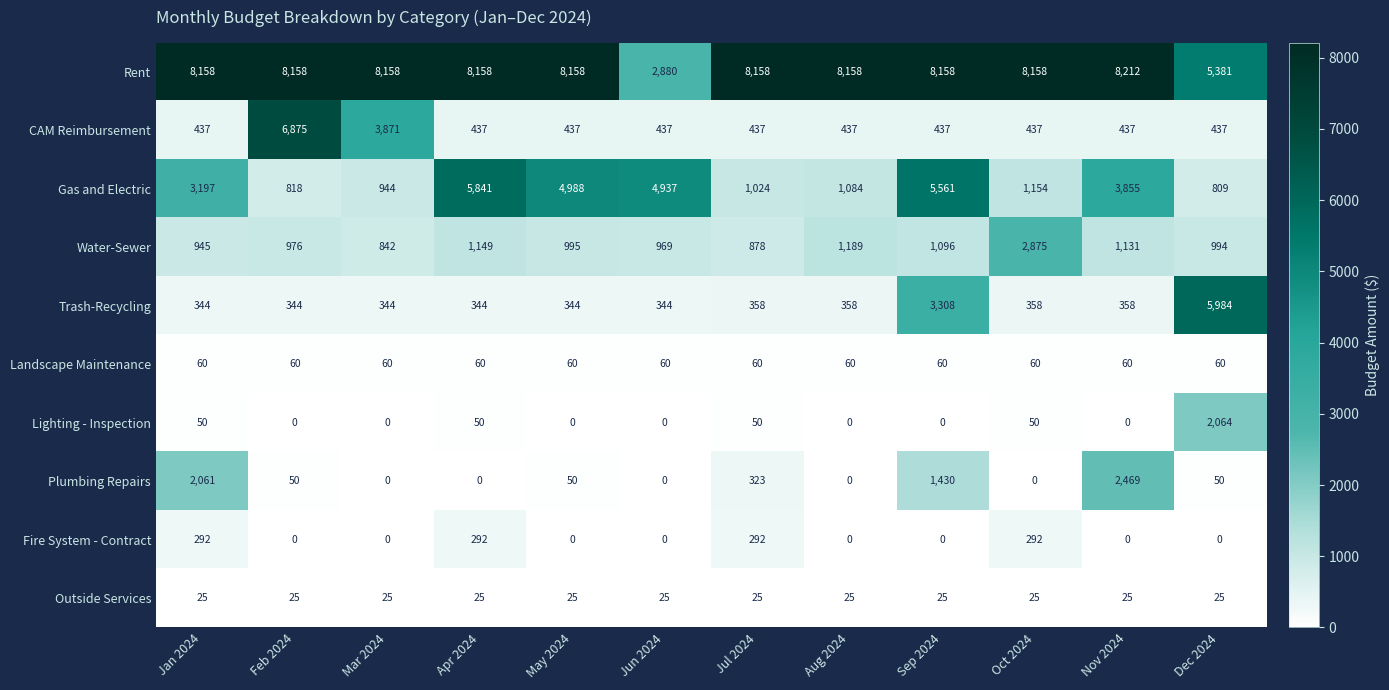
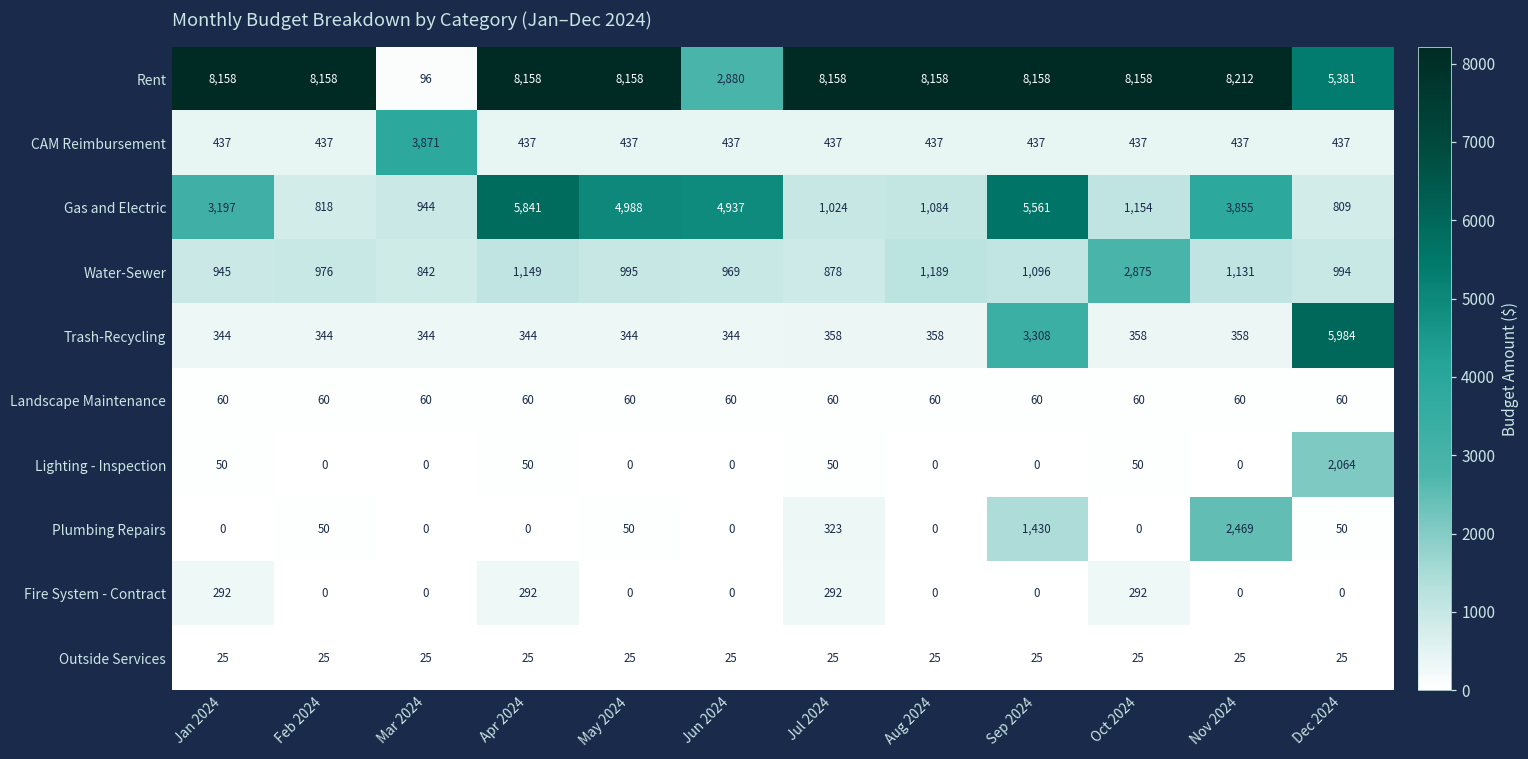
Rent, Mar 2024: 8,158 -> 96
CAM Reimbursement, Feb 2024: 6,875 -> 437
Plumbing Repairs, Jan 2024: 2,061 -> 0
